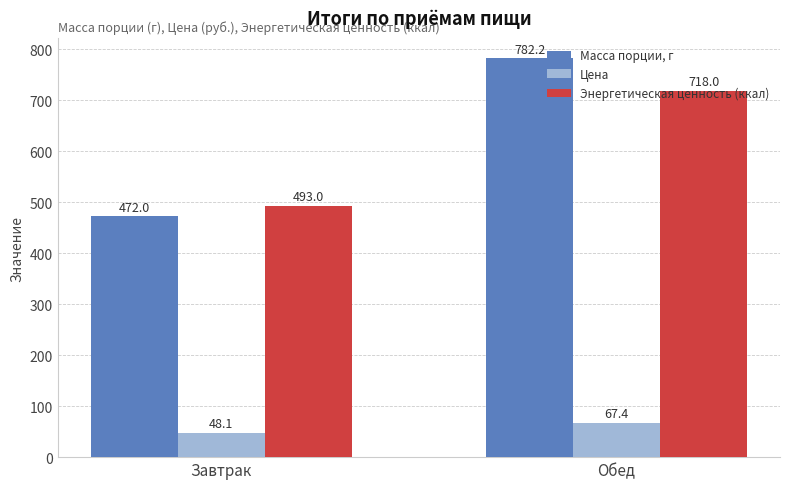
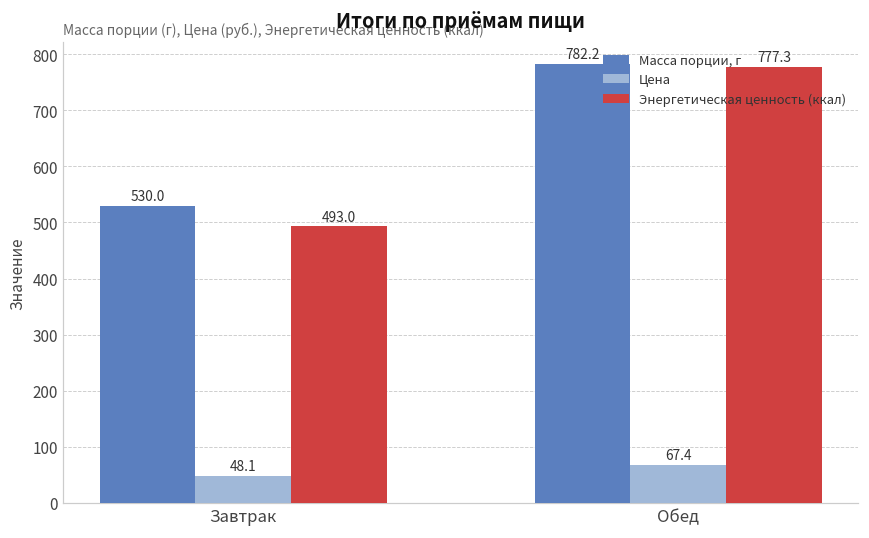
Масса порции, г, Завтрак: 472.0 -> 530.0
Энергетическая ценность (ккал), Обед: 718.0 -> 777.3
